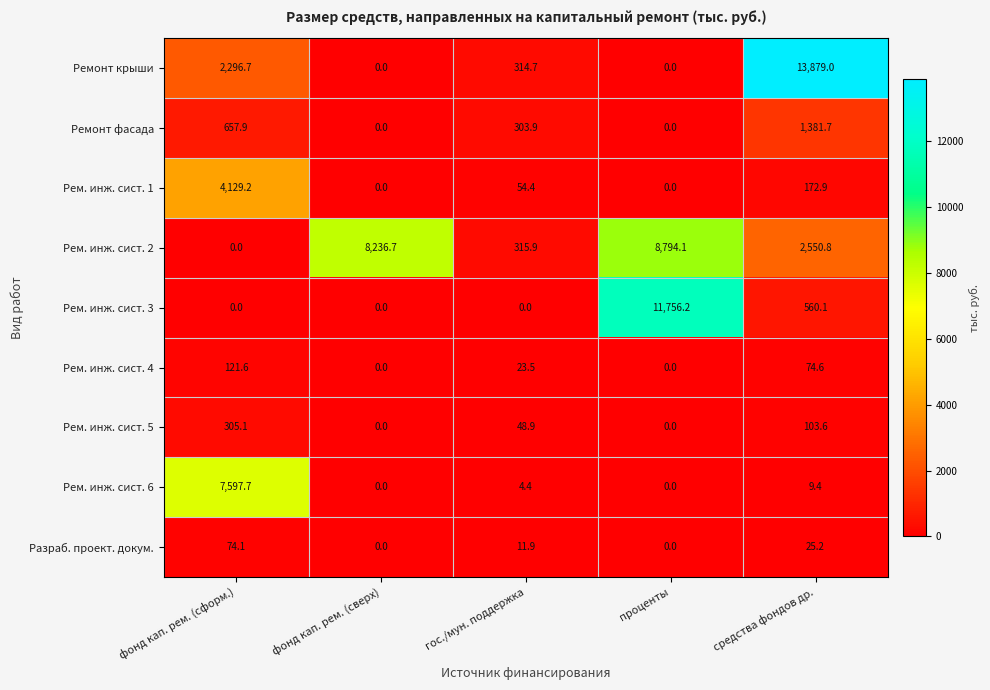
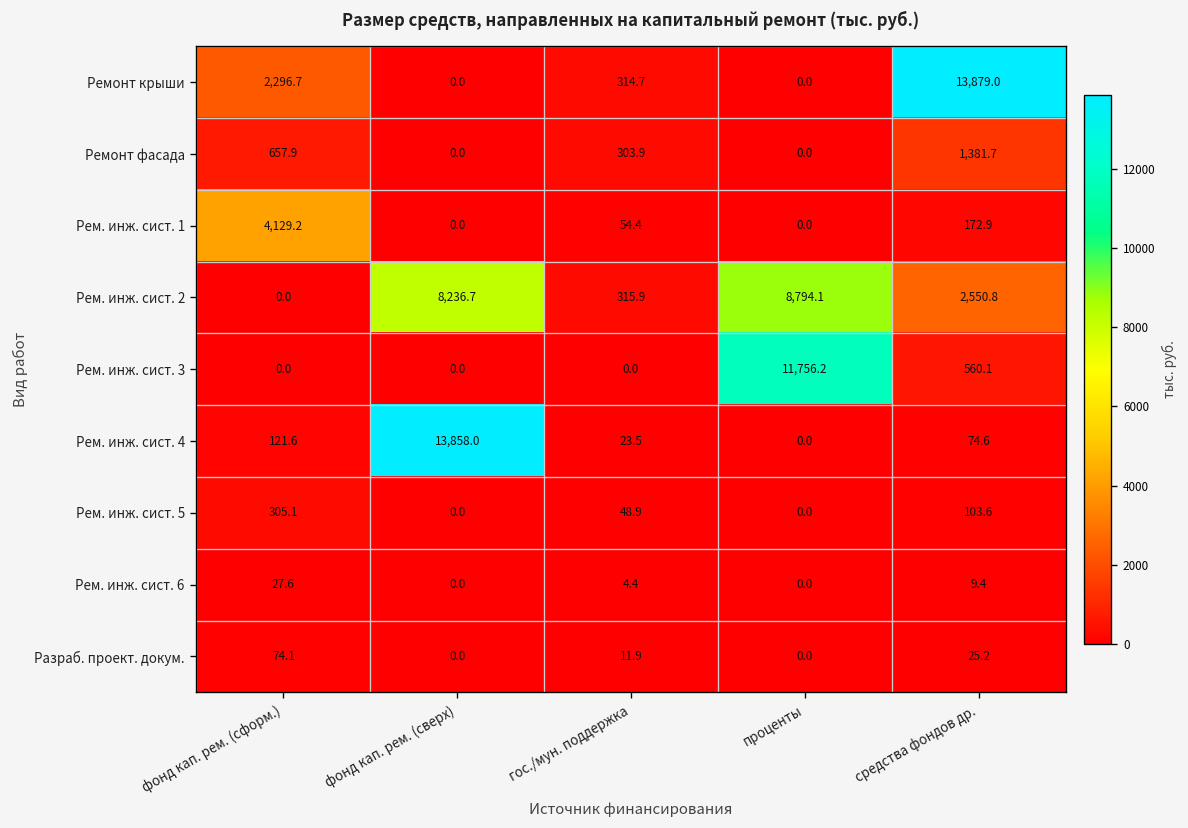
Рем. инж. сист. 4, фонд кап. рем. (сверх): 0.0 -> 13,858.0
Рем. инж. сист. 6, фонд кап. рем. (сформ.): 7,597.7 -> 27.6
